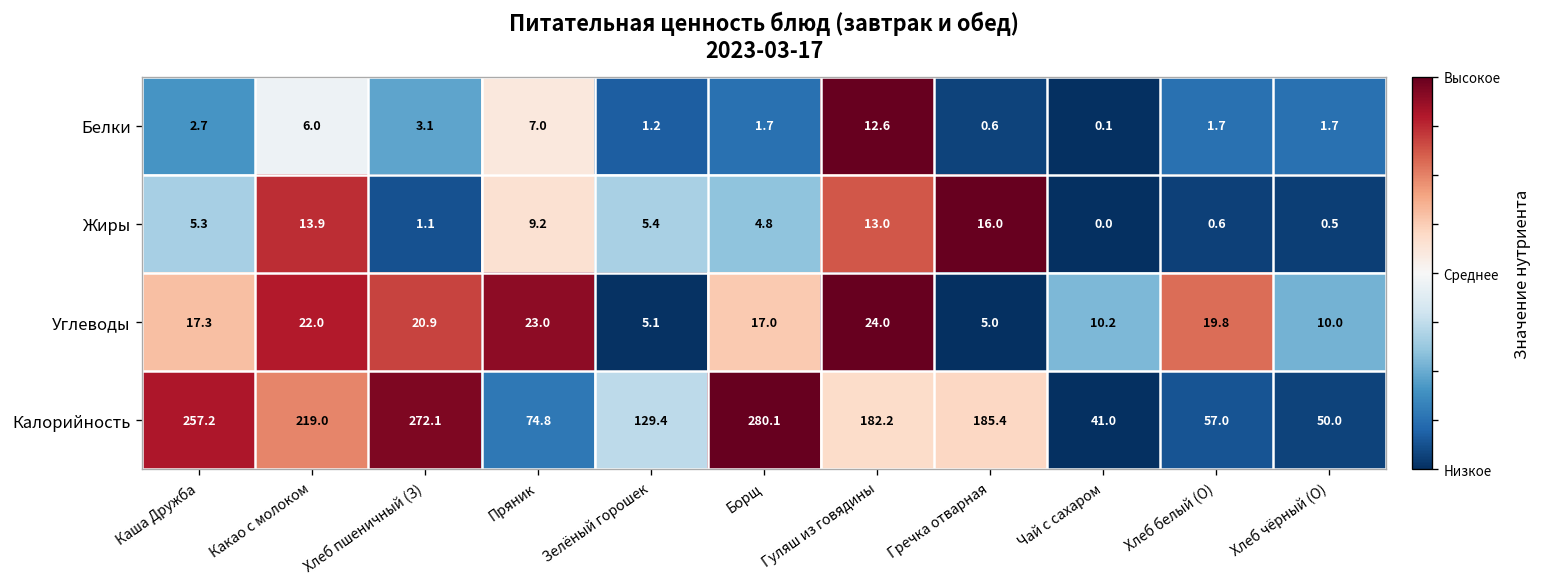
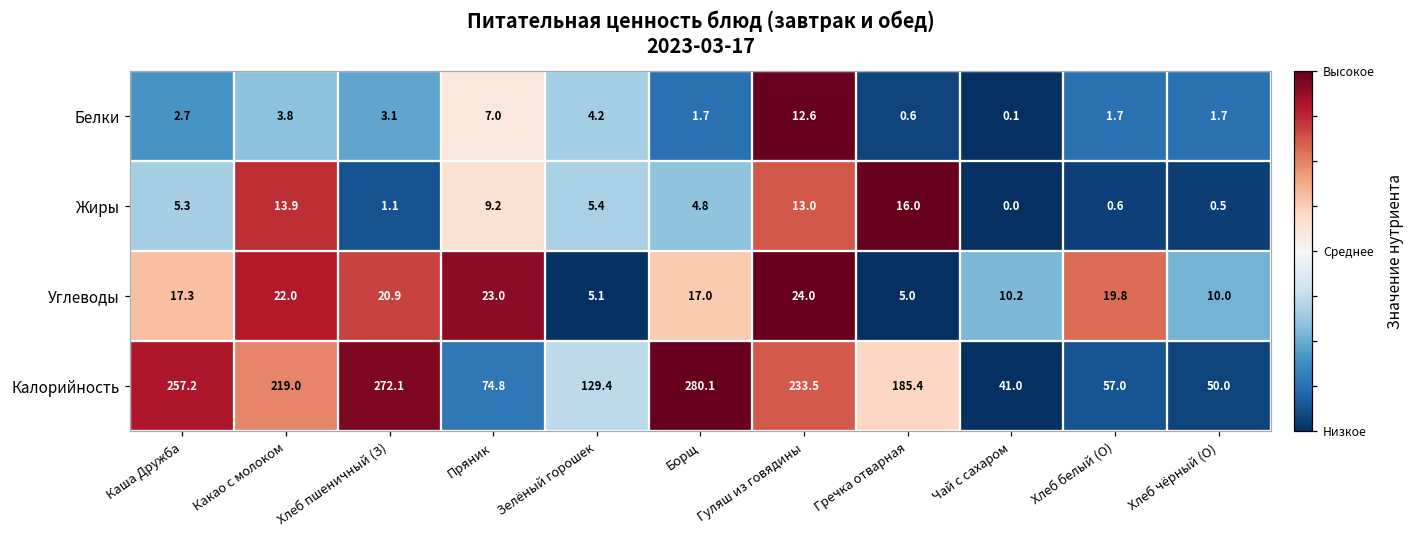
Белки, Какао с молоком: 6.0 -> 3.8
Белки, Зелёный горошек: 1.2 -> 4.2
Калорийность, Гуляш из говядины: 182.2 -> 233.5
